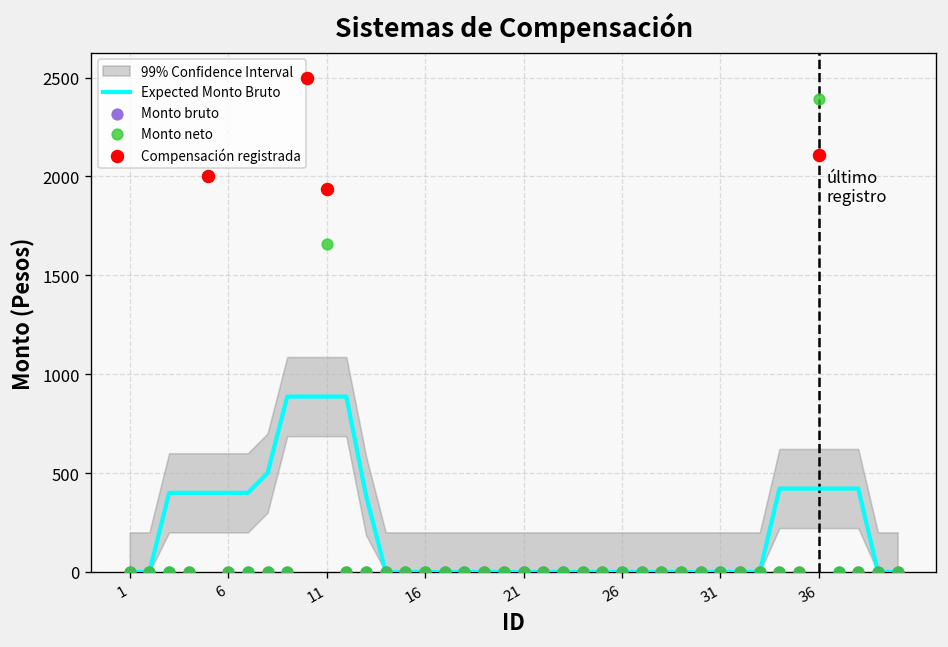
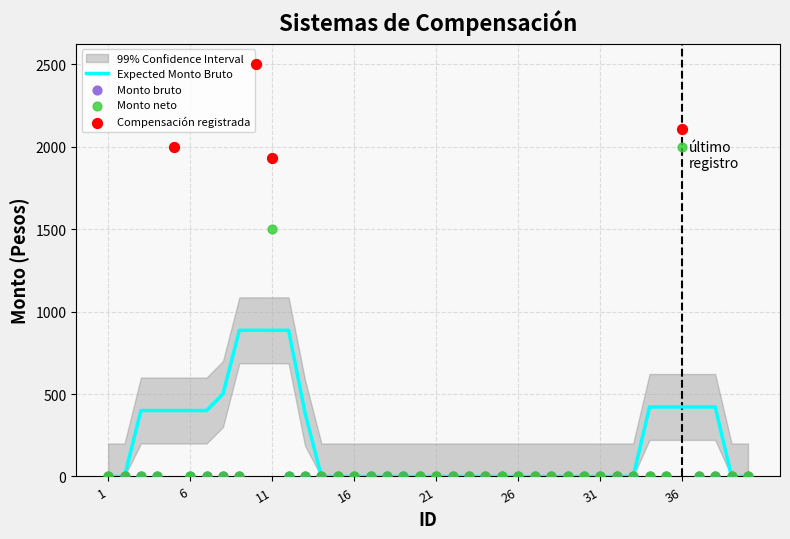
Monto neto, 11: 1660 -> 1500
Monto neto, 36: 2390 -> 2000
